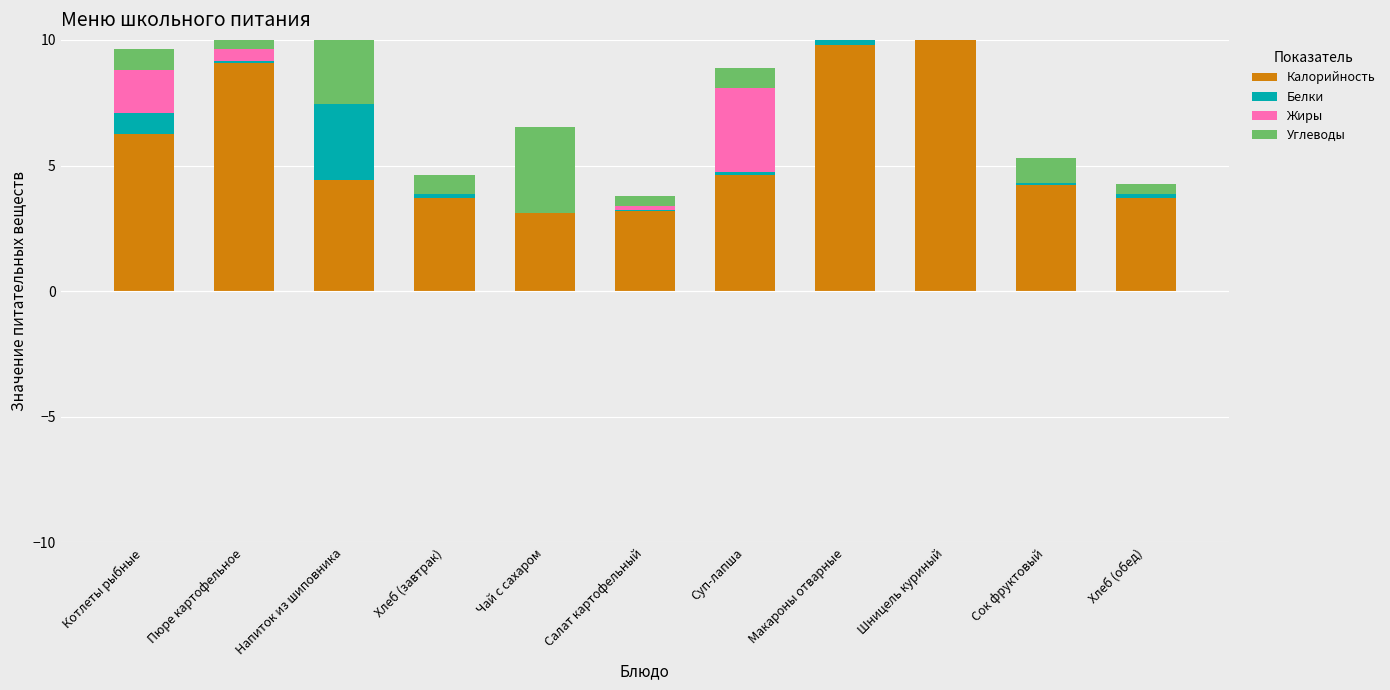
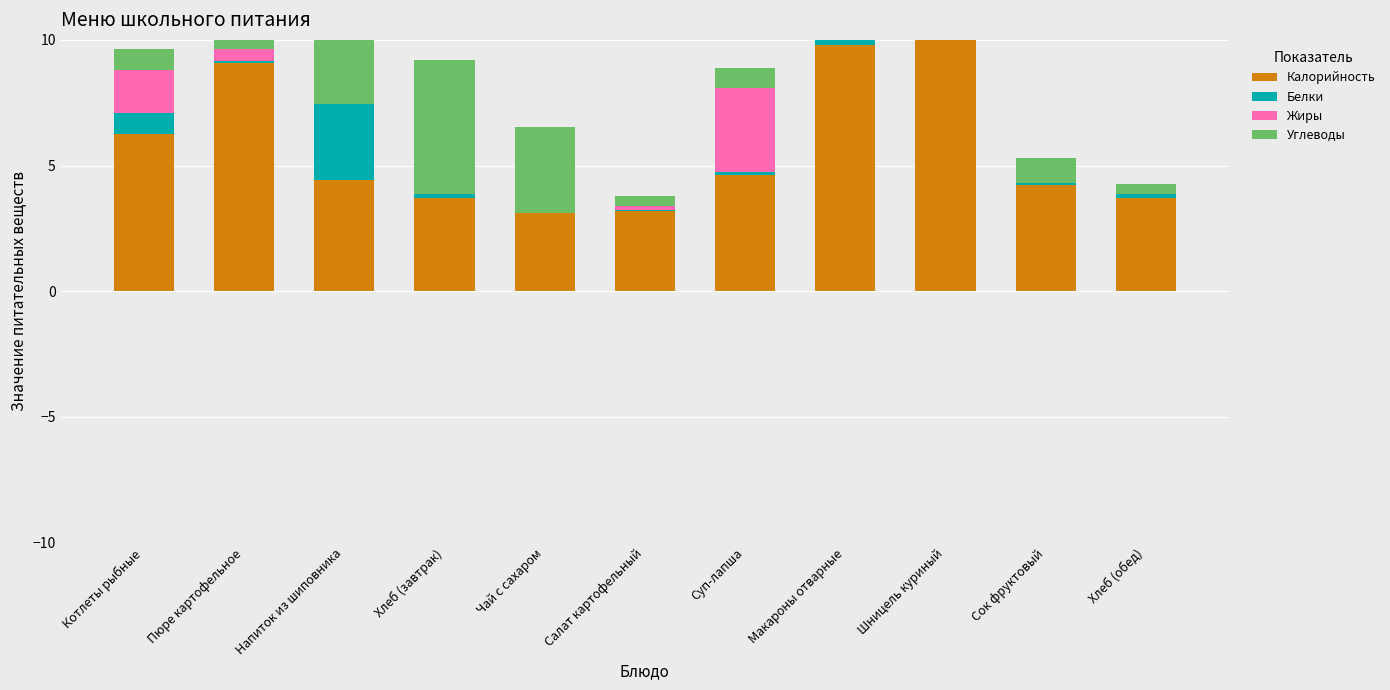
Углеводы, Хлеб (завтрак): 0.8 -> 5.3
